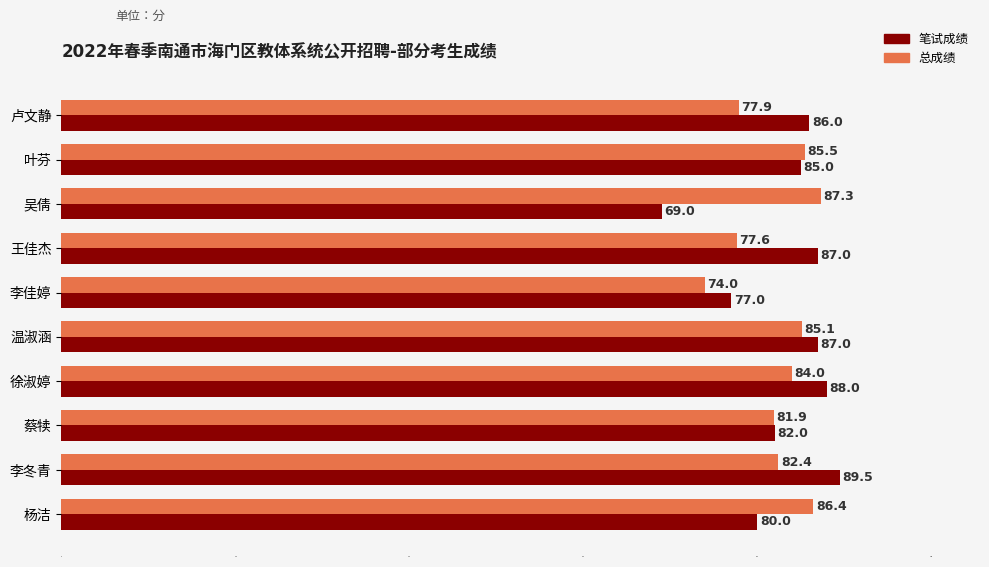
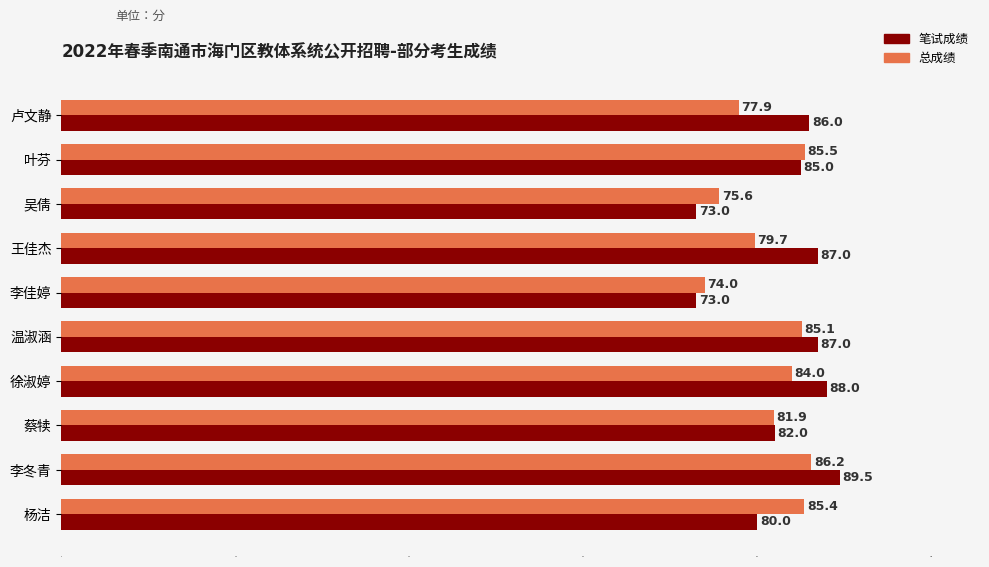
总成绩, 吴倩: 87.3 -> 75.6
笔试成绩, 吴倩: 69.0 -> 73.0
总成绩, 王佳杰: 77.6 -> 79.7
笔试成绩, 李佳婷: 77.0 -> 73.0
总成绩, 李冬青: 82.4 -> 86.2
总成绩, 杨洁: 86.4 -> 85.4
